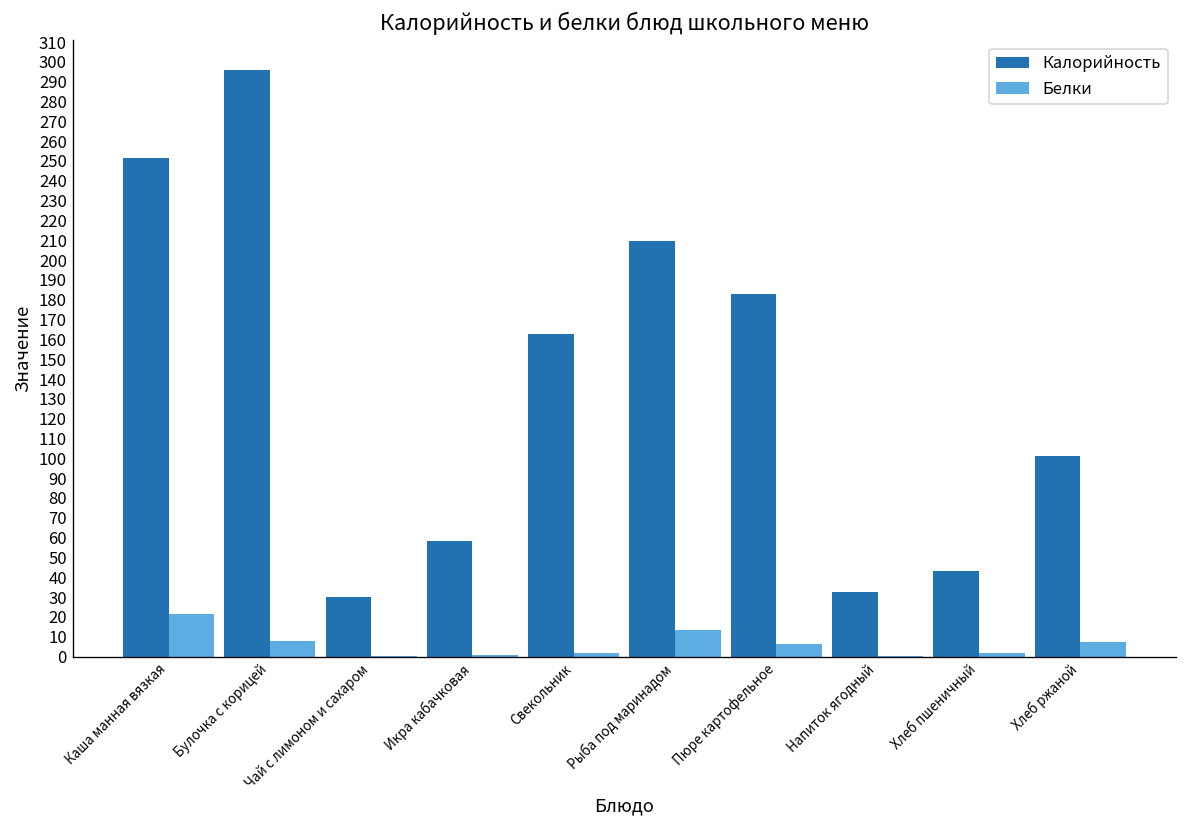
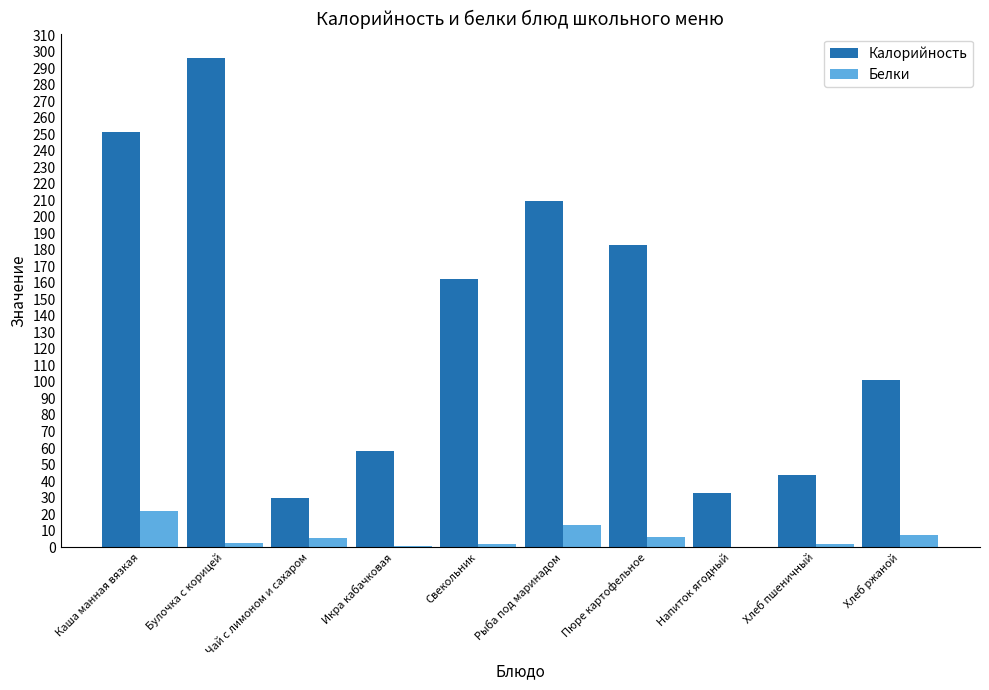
Белки, Булочка с корицей: 8 -> 3
Белки, Чай с лимоном и сахаром: 0 -> 5
